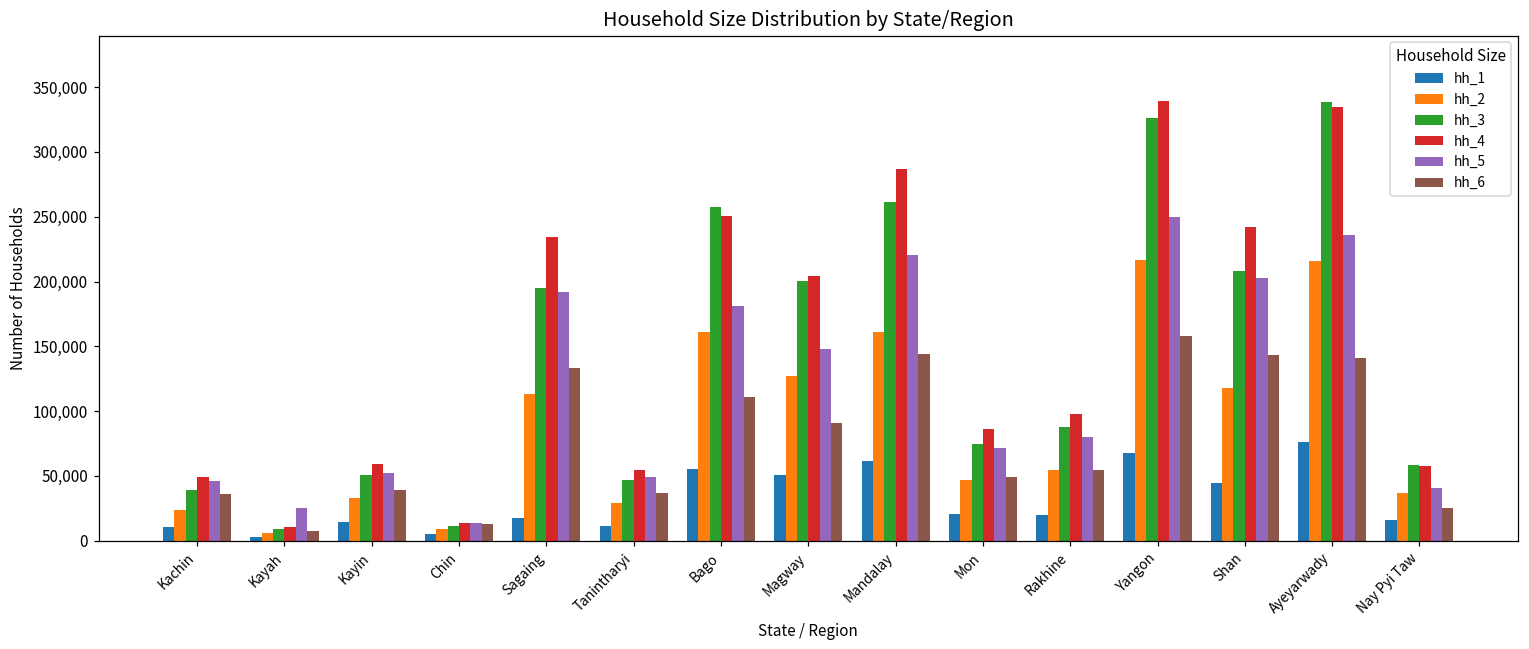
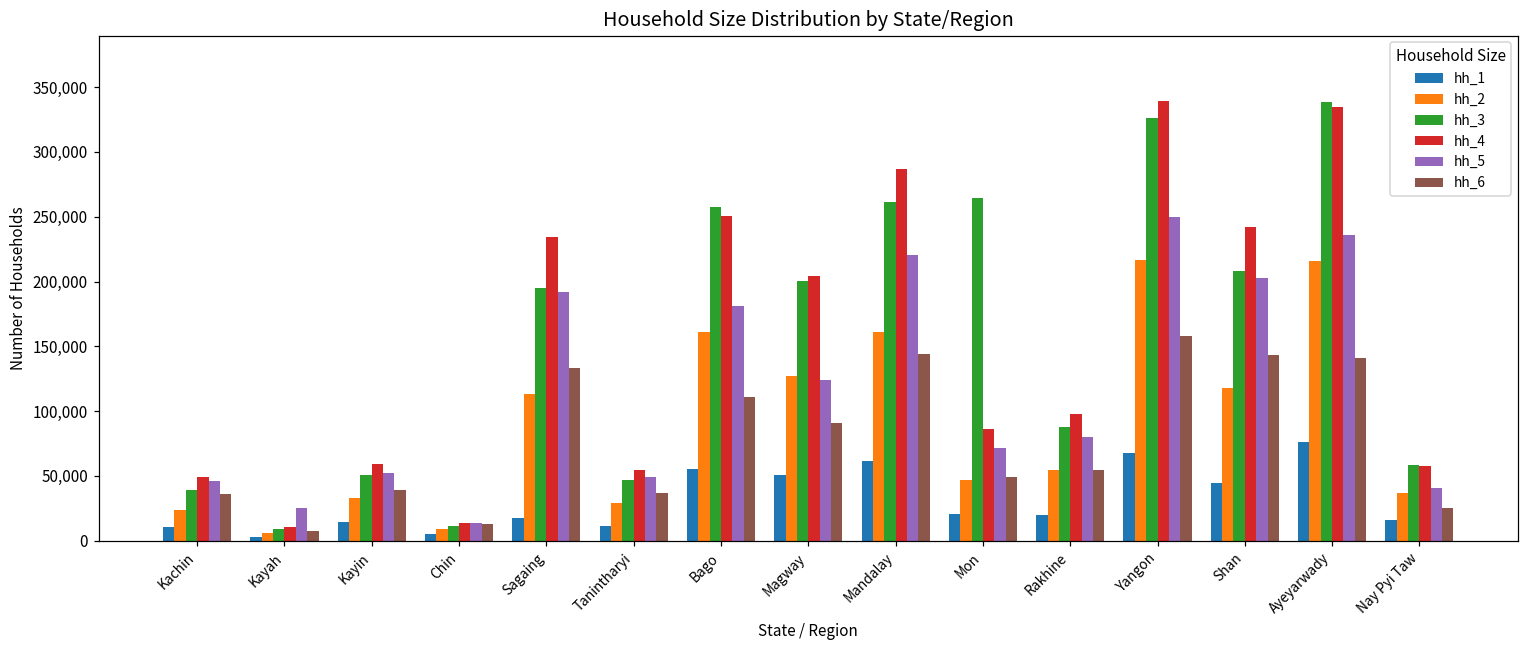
hh_5, Magway: 148,000 -> 124,000
hh_3, Mon: 74,000 -> 265,000
